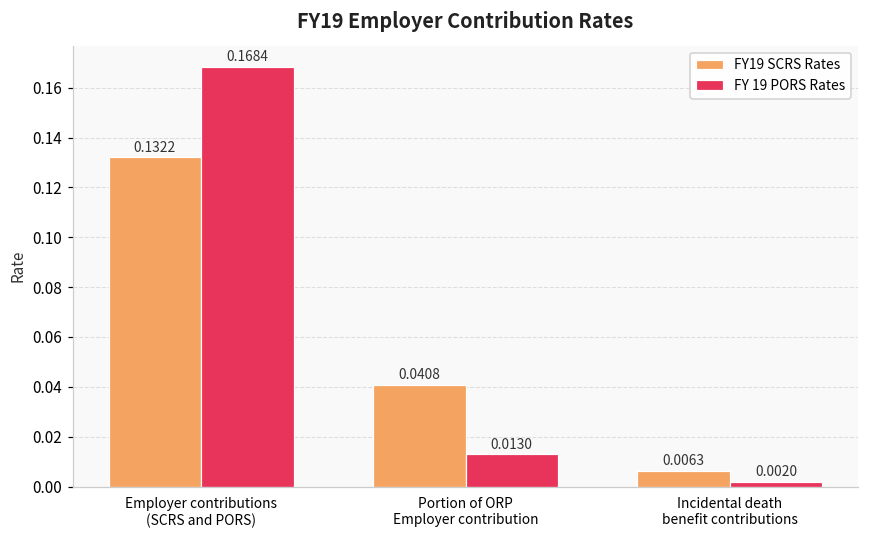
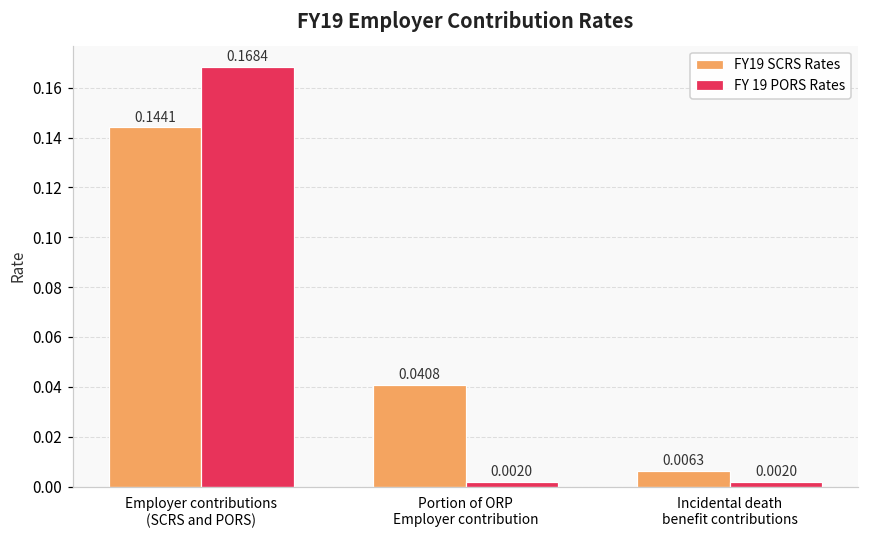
FY19 SCRS Rates, Employer contributions (SCRS and PORS): 0.1322 -> 0.1441
FY 19 PORS Rates, Portion of ORP Employer contribution: 0.0130 -> 0.0020
